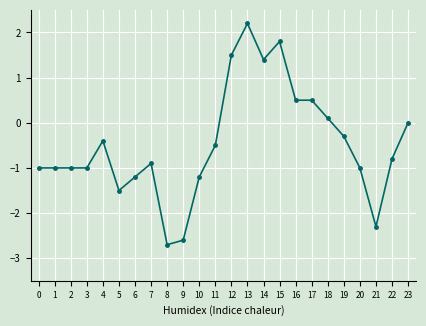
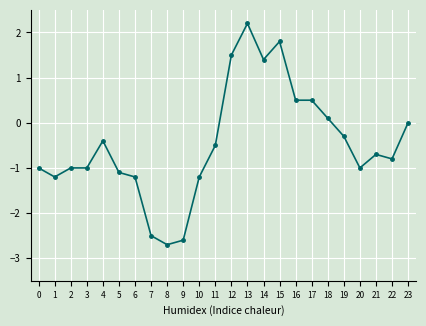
1: -1.0 -> -1.2
5: -1.5 -> -1.1
7: -0.9 -> -2.5
21: -2.3 -> -0.7
